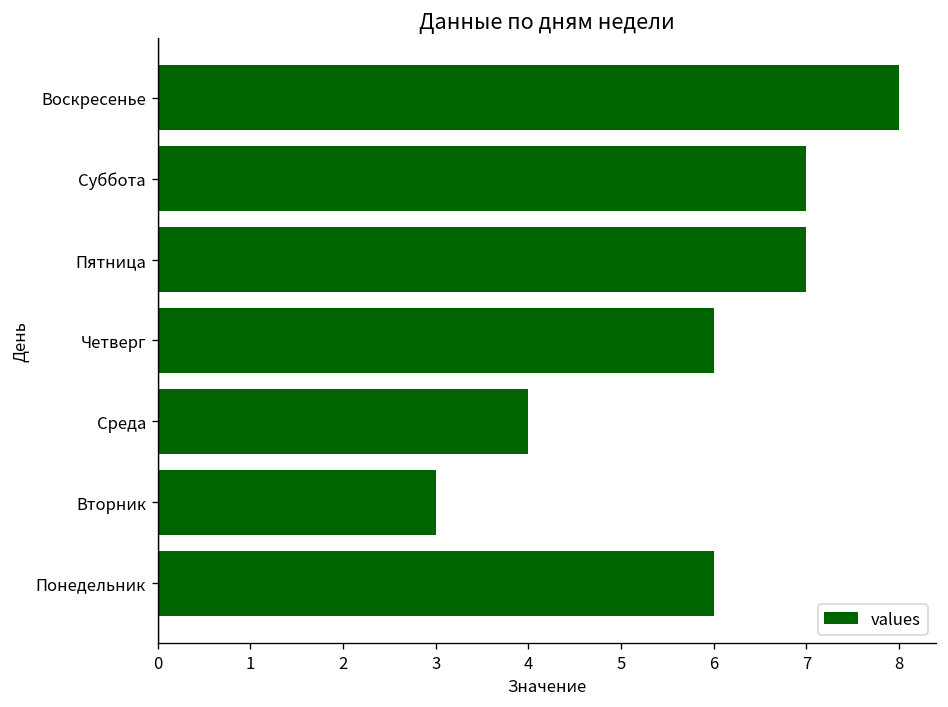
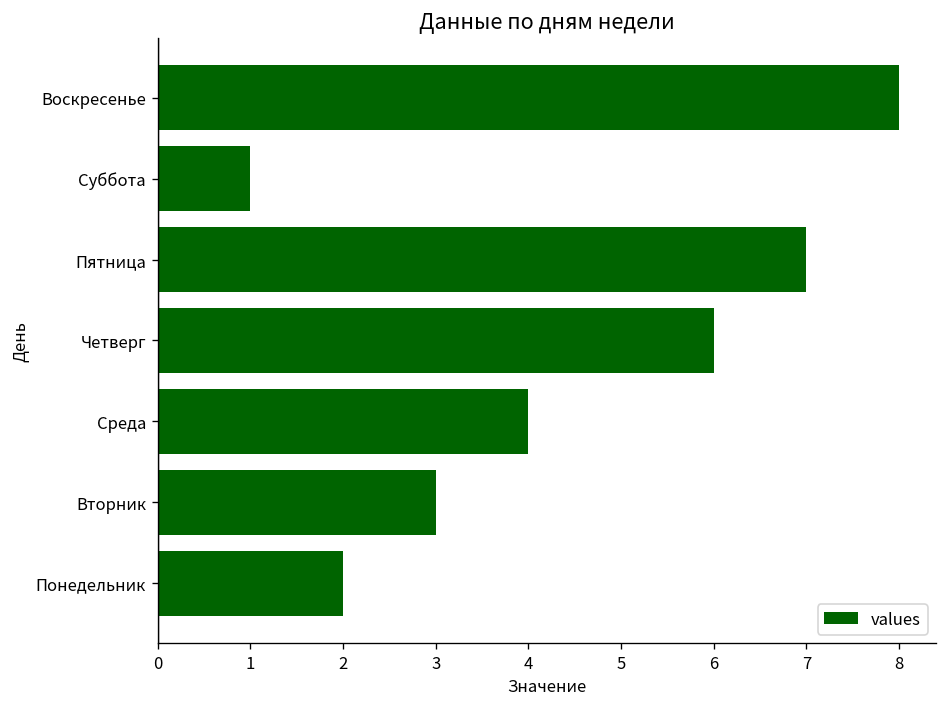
Суббота: 7 -> 1
Понедельник: 6 -> 2
